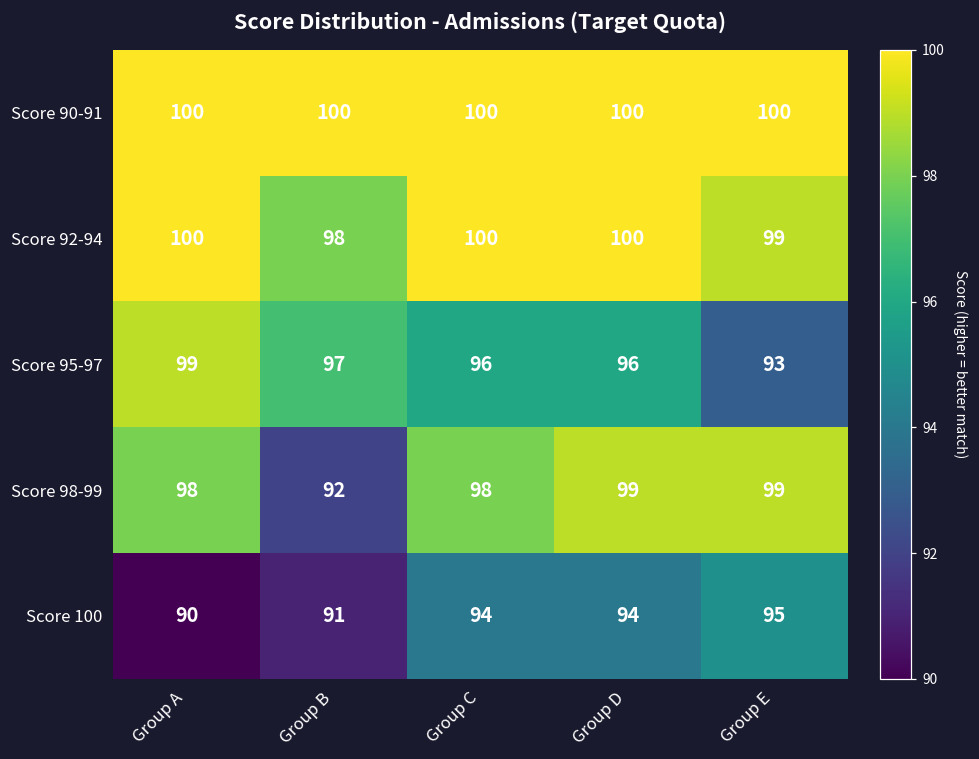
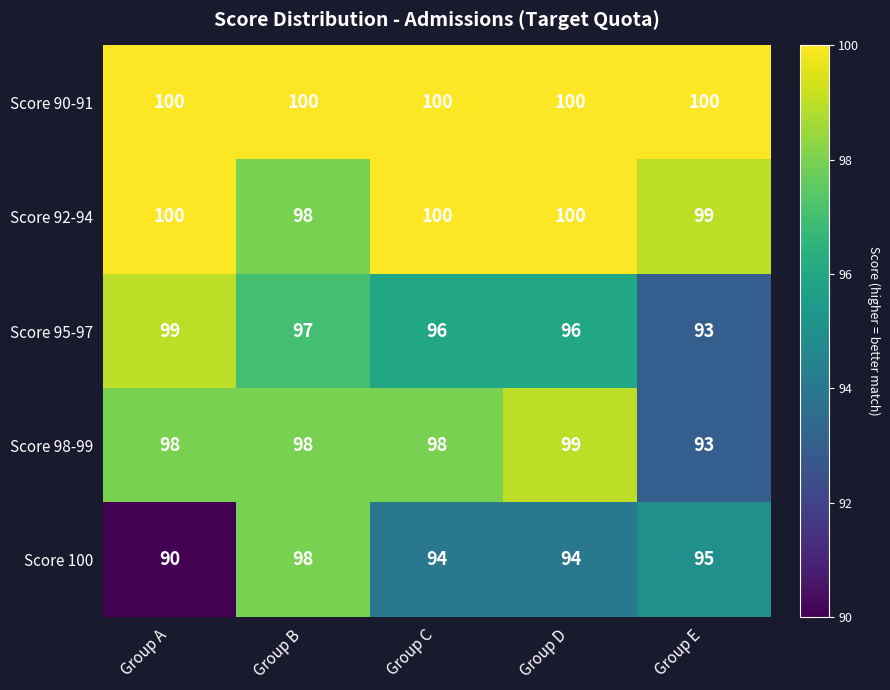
Score 98-99, Group B: 92 -> 98
Score 98-99, Group E: 99 -> 93
Score 100, Group B: 91 -> 98
